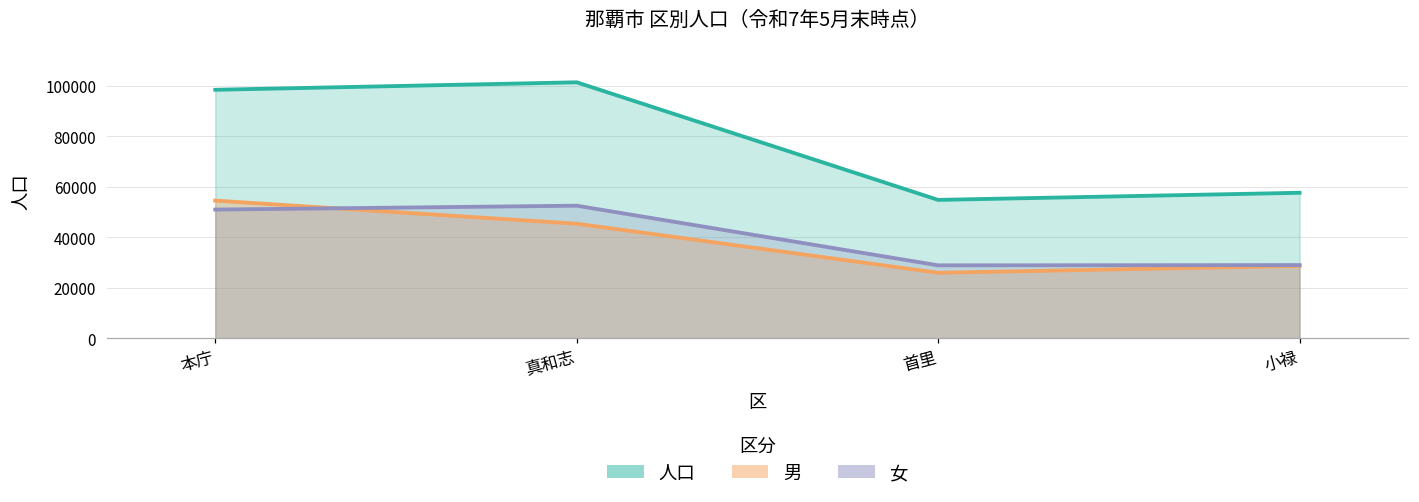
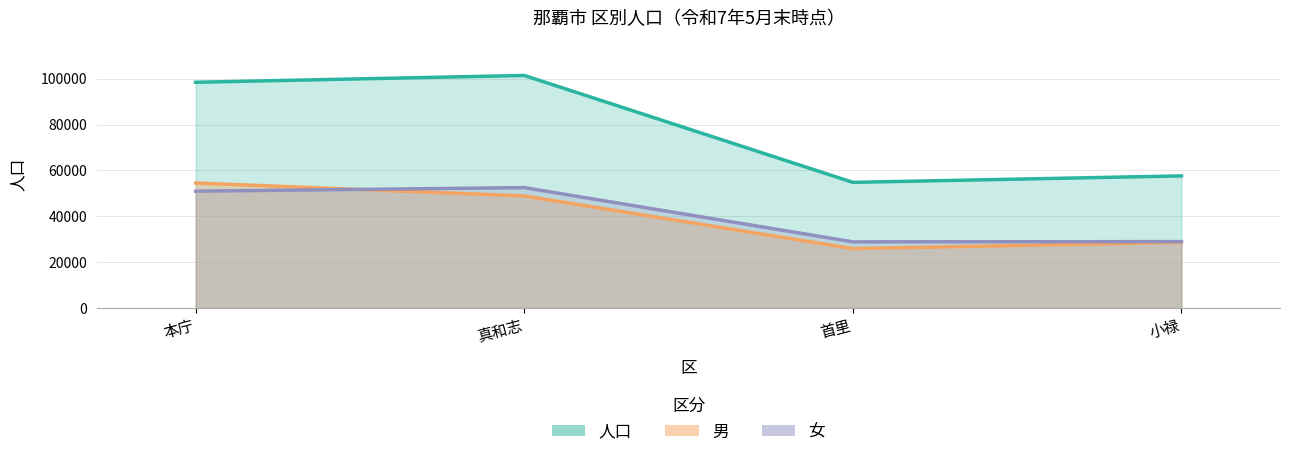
男, 真和志: 45000 -> 49000
